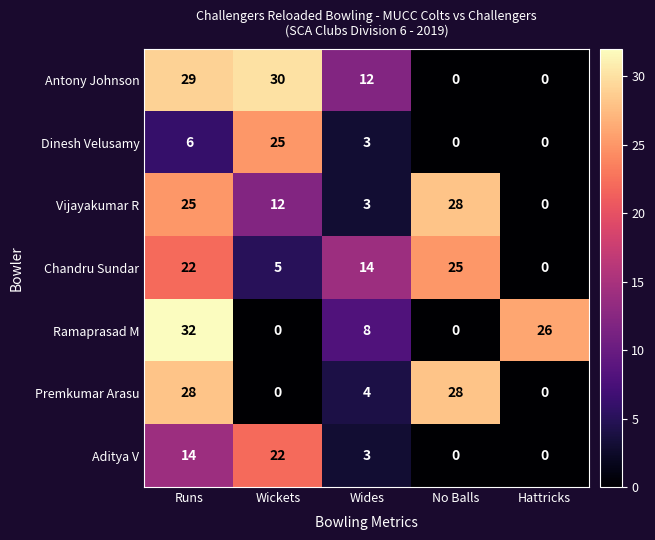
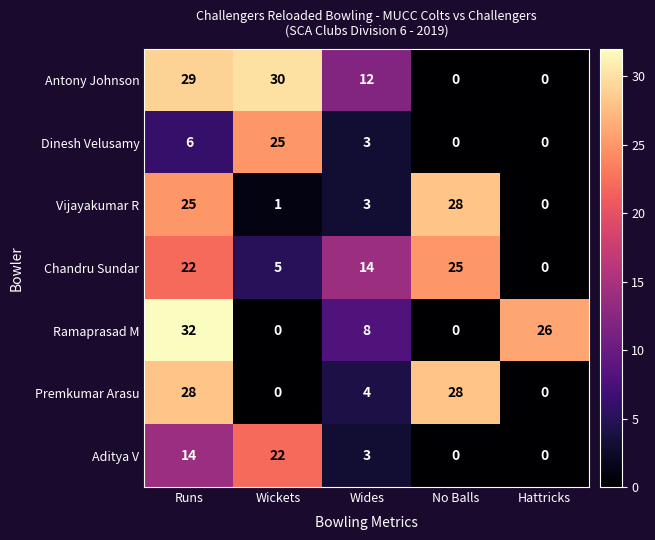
Vijayakumar R, Wickets: 12 -> 1
